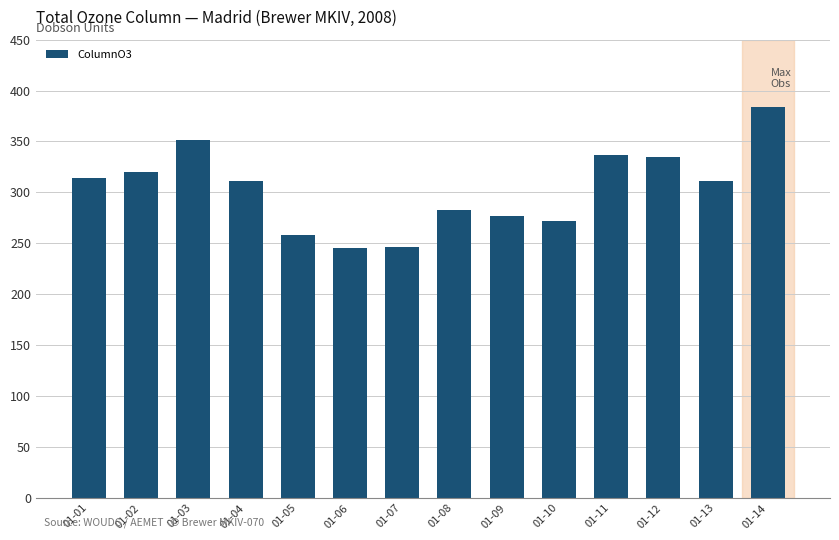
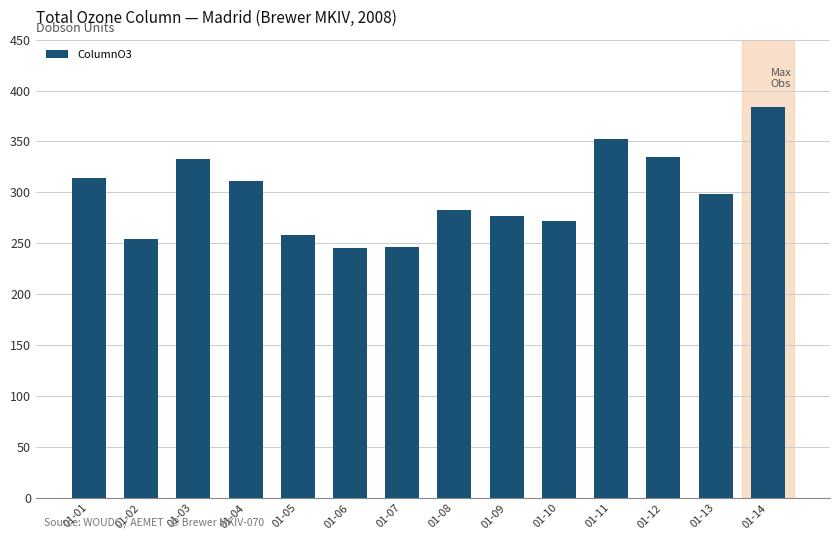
01-02: 320 -> 254
01-03: 352 -> 333
01-11: 337 -> 352
01-13: 311 -> 299
